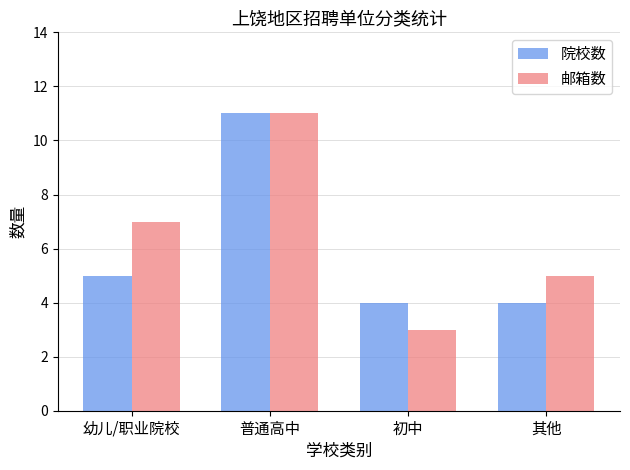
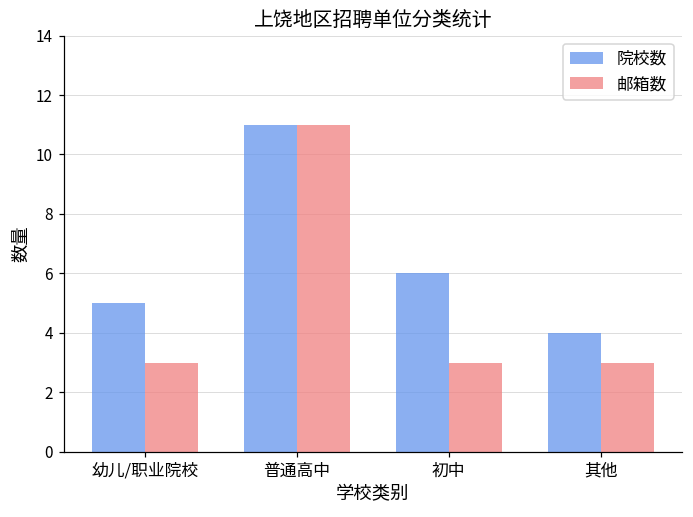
邮箱数, 幼儿/职业院校: 7 -> 3
院校数, 初中: 4 -> 6
邮箱数, 其他: 5 -> 3
